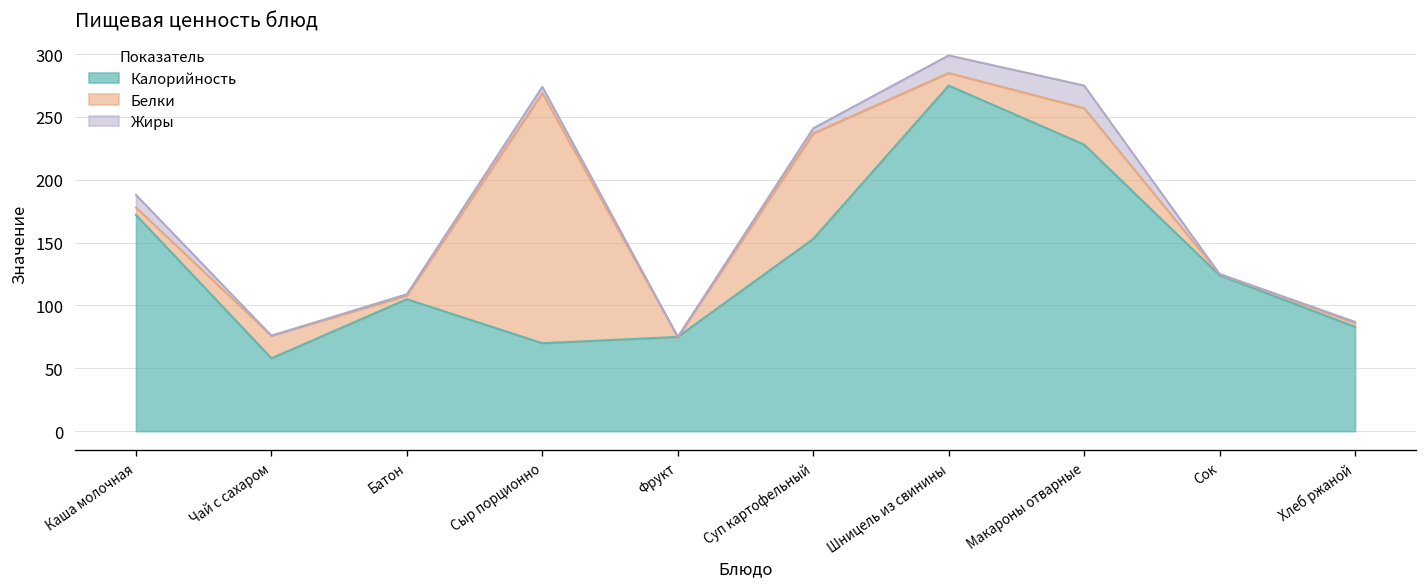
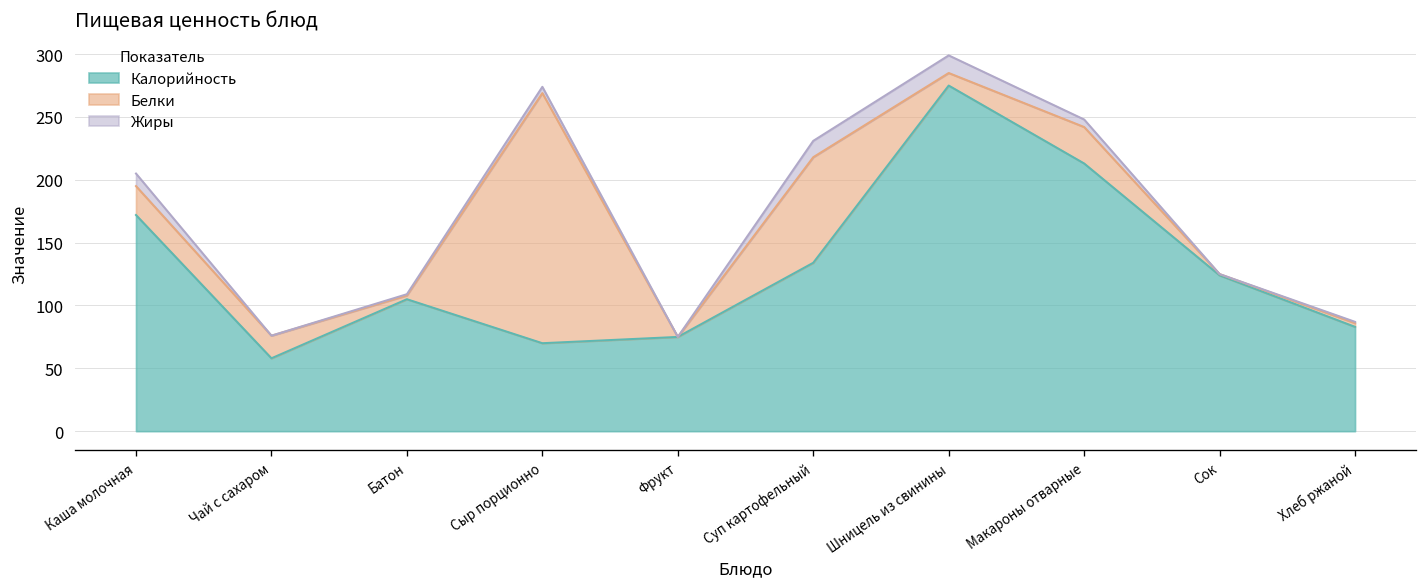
Белки, Каша молочная: 6 -> 23
Калорийность, Суп картофельный: 153 -> 134
Жиры, Суп картофельный: 4 -> 13
Калорийность, Макароны отварные: 228 -> 213
Жиры, Макароны отварные: 18 -> 6
